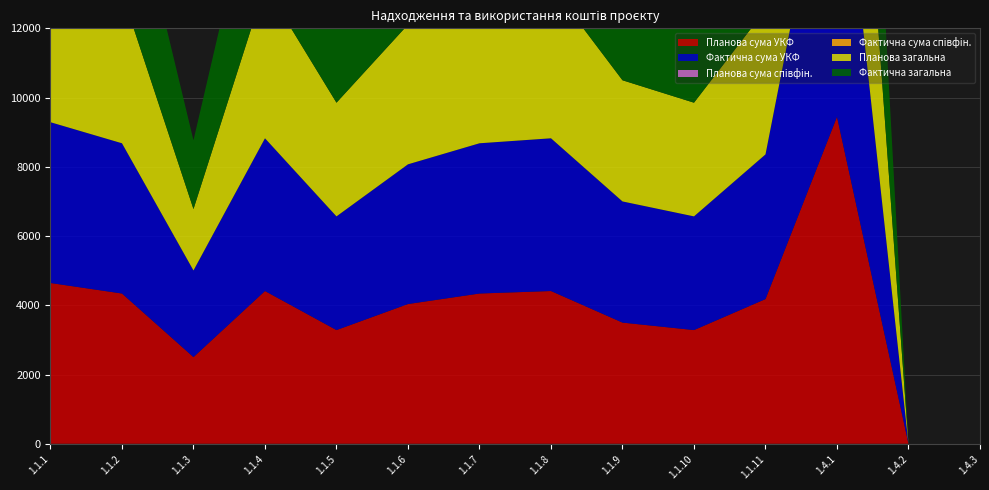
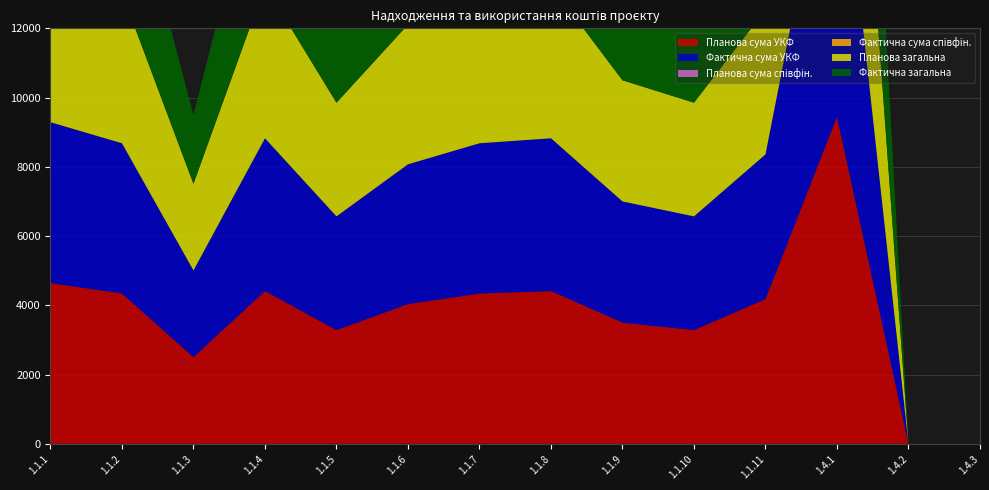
Планова загальна, 1.1.3: 1800 -> 2500
